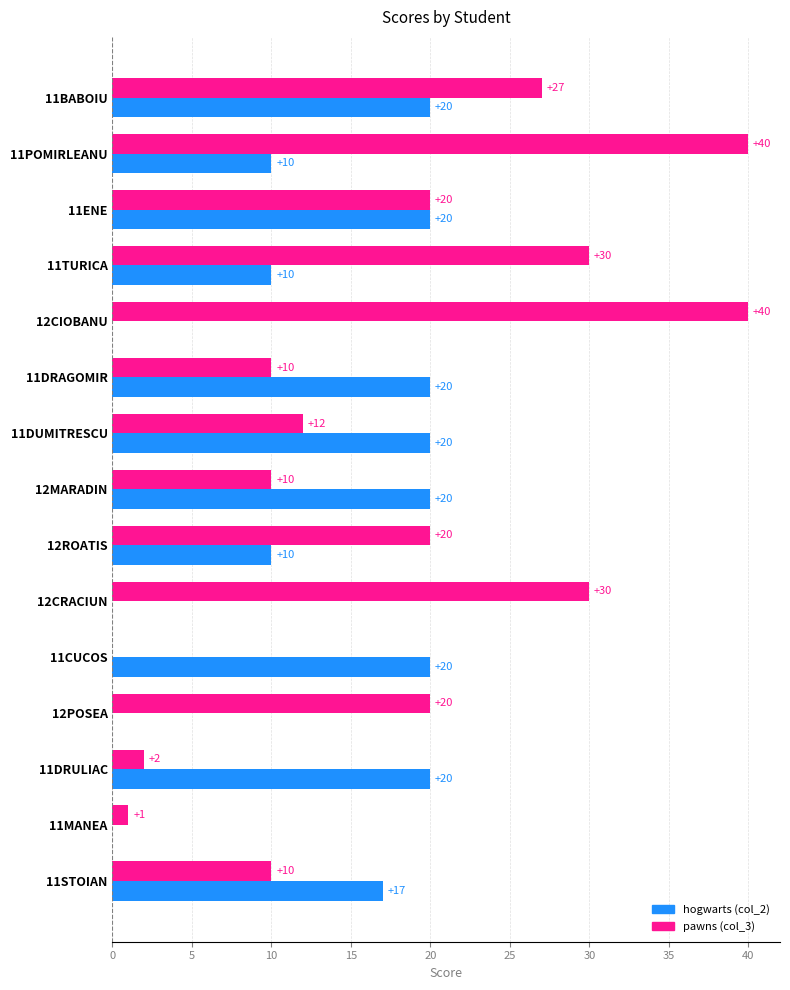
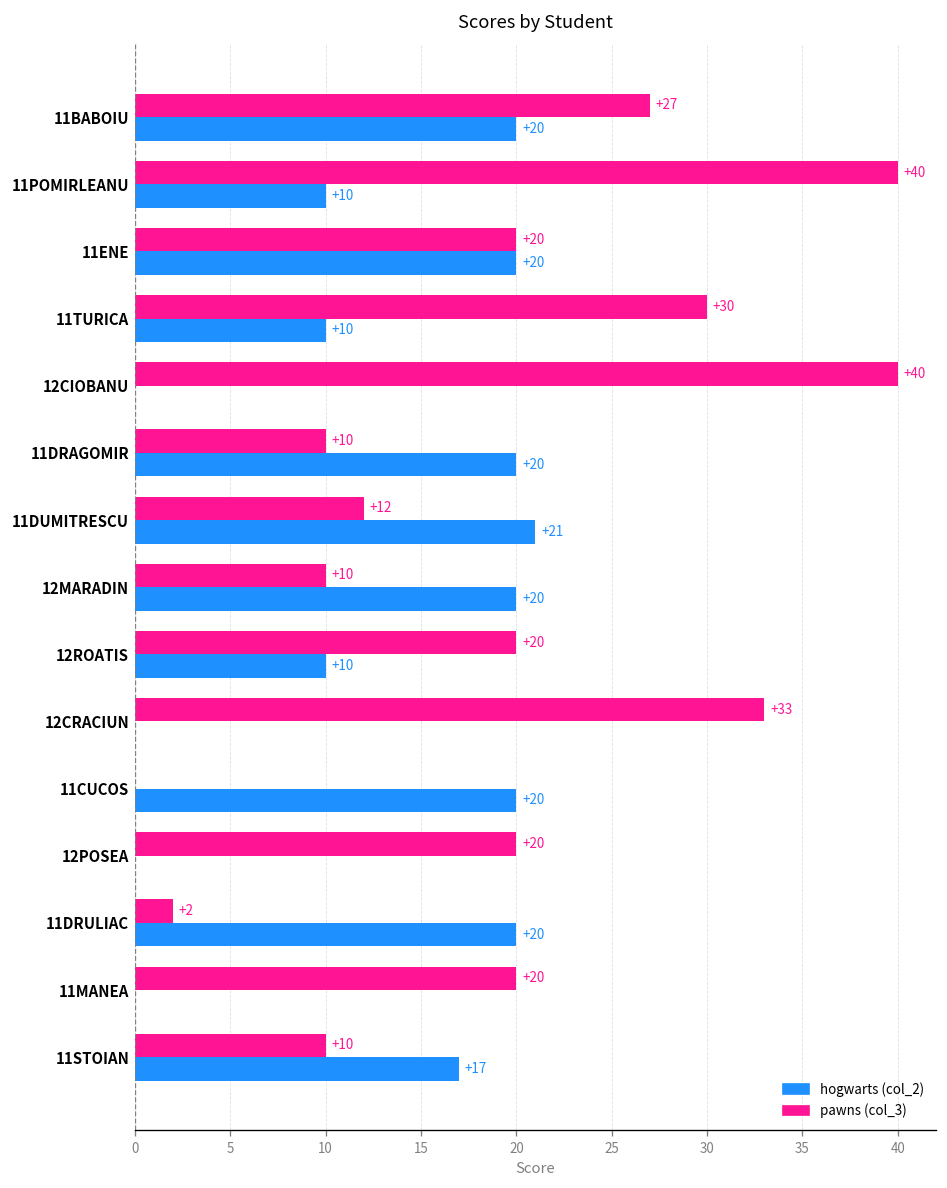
hogwarts (col_2), 11DUMITRESCU: +20 -> +21
pawns (col_3), 12CRACIUN: +30 -> +33
pawns (col_3), 11MANEA: +1 -> +20
